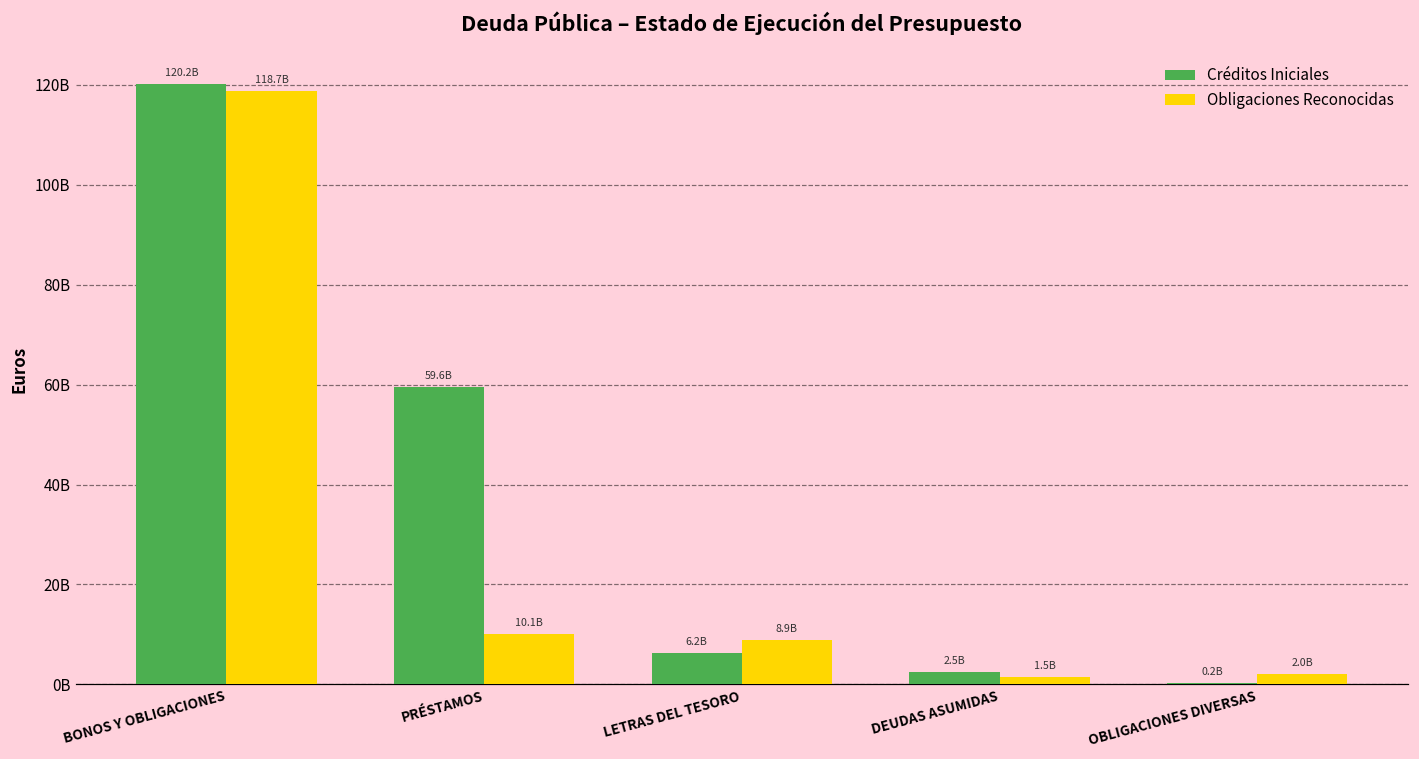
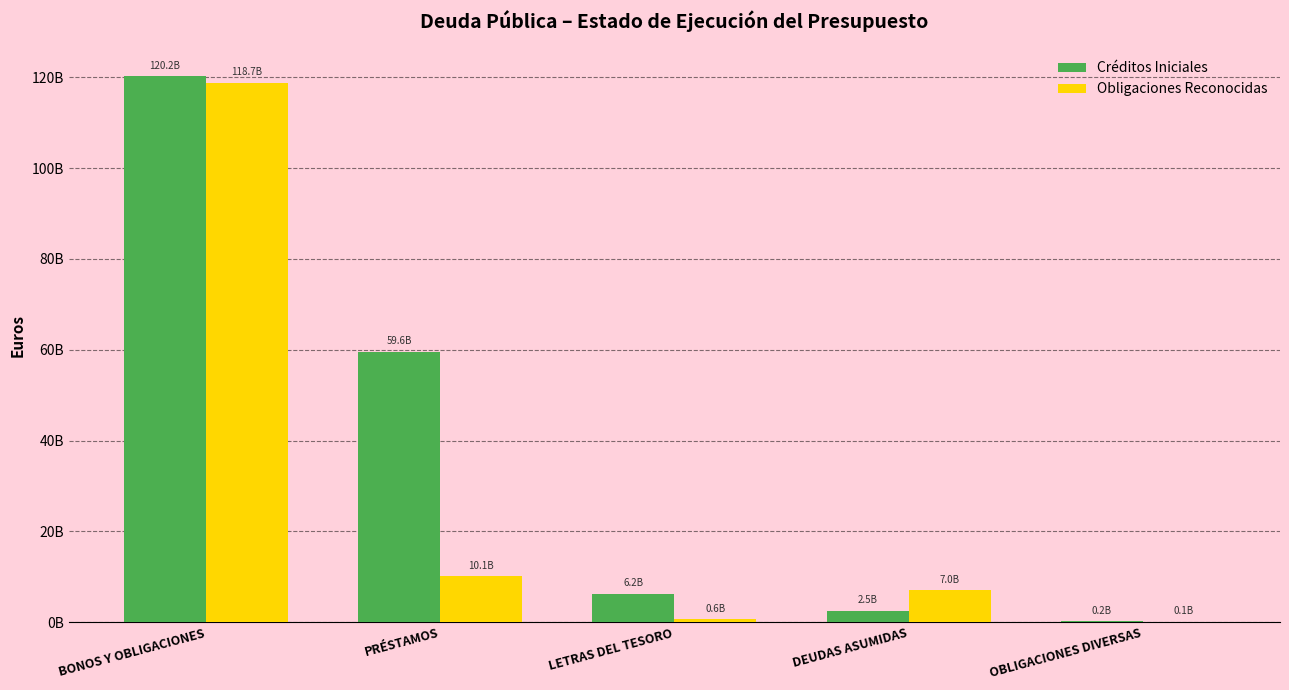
Obligaciones Reconocidas, LETRAS DEL TESORO: 8.9B -> 0.6B
Obligaciones Reconocidas, DEUDAS ASUMIDAS: 1.5B -> 7.0B
Obligaciones Reconocidas, OBLIGACIONES DIVERSAS: 2.0B -> 0.1B
